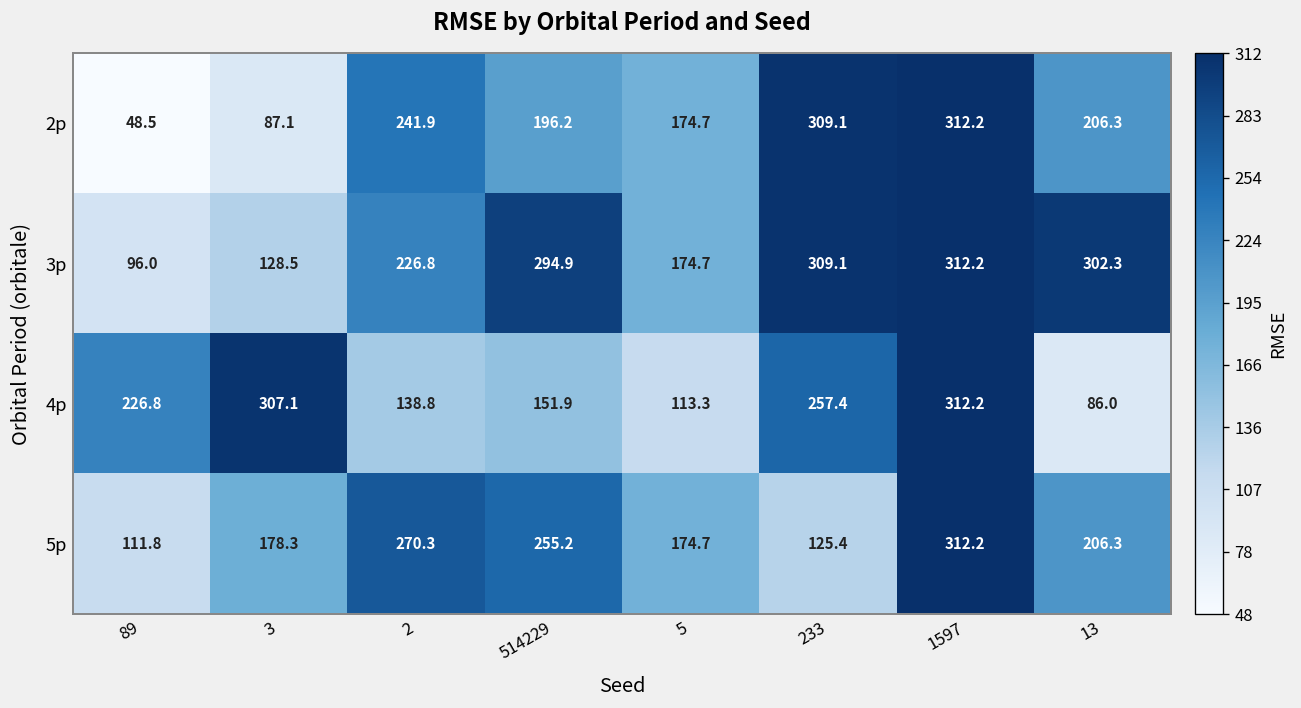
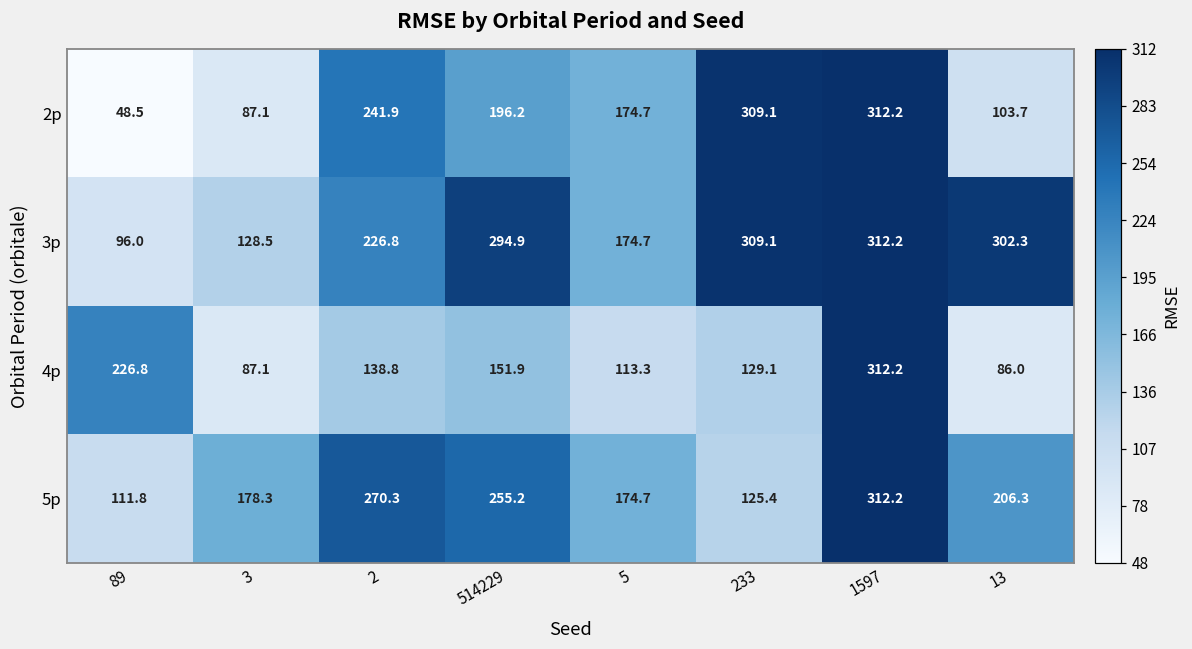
2p, 13: 206.3 -> 103.7
4p, 3: 307.1 -> 87.1
4p, 233: 257.4 -> 129.1
